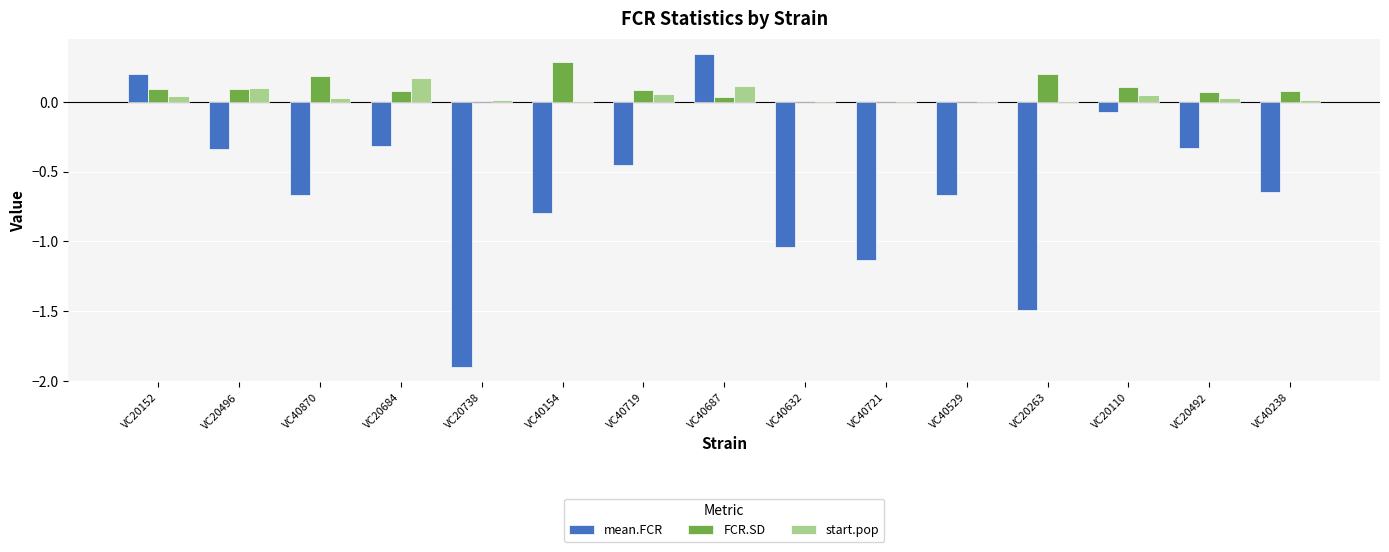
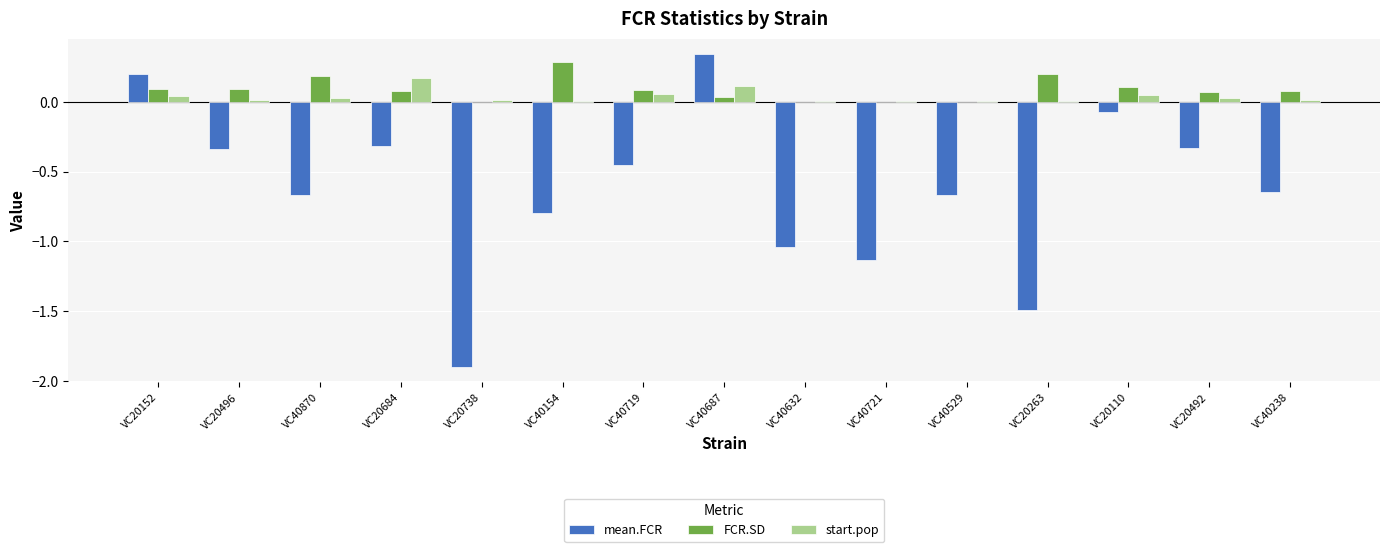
start.pop, VC20496: 0.10 -> 0.02
